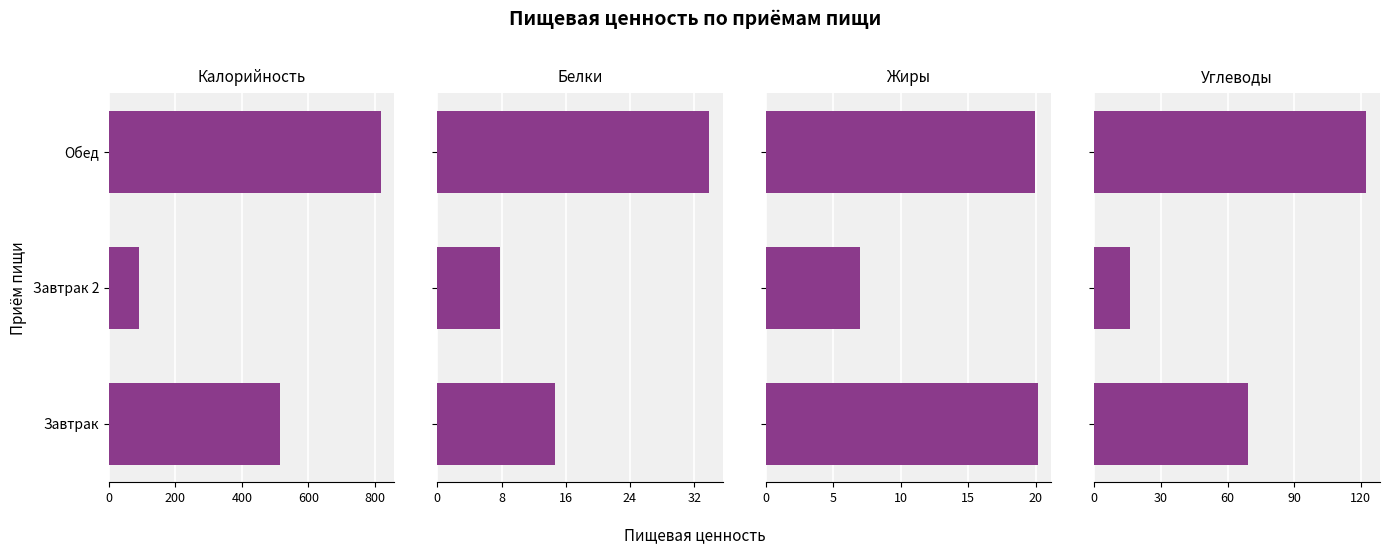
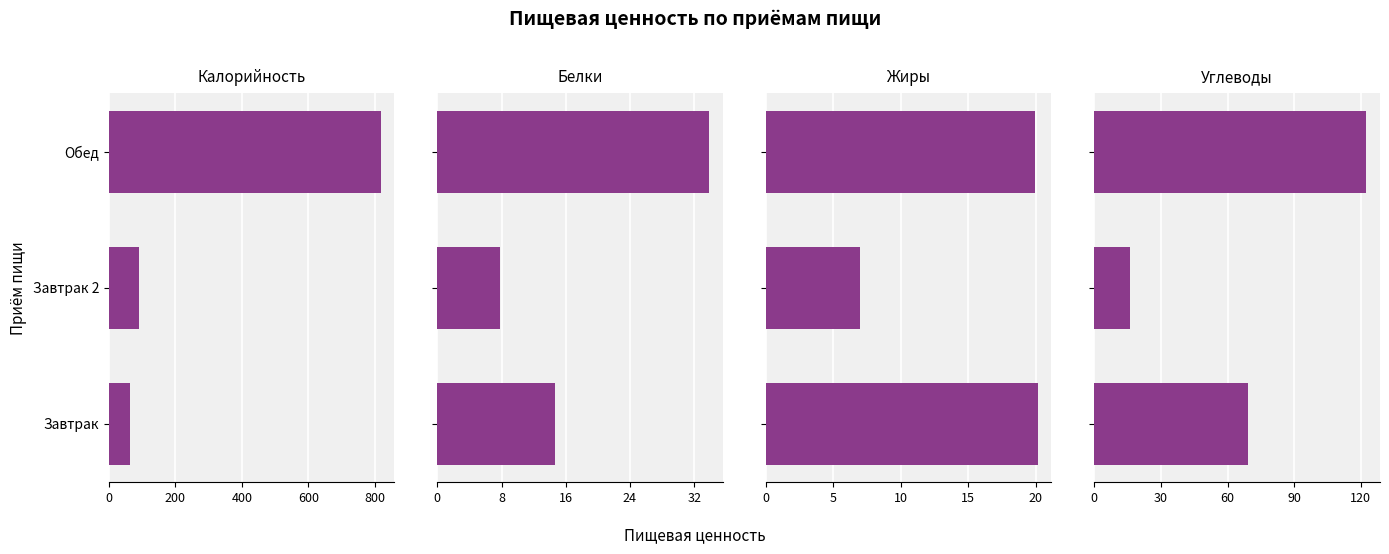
Калорийность, Завтрак: 520 -> 70
